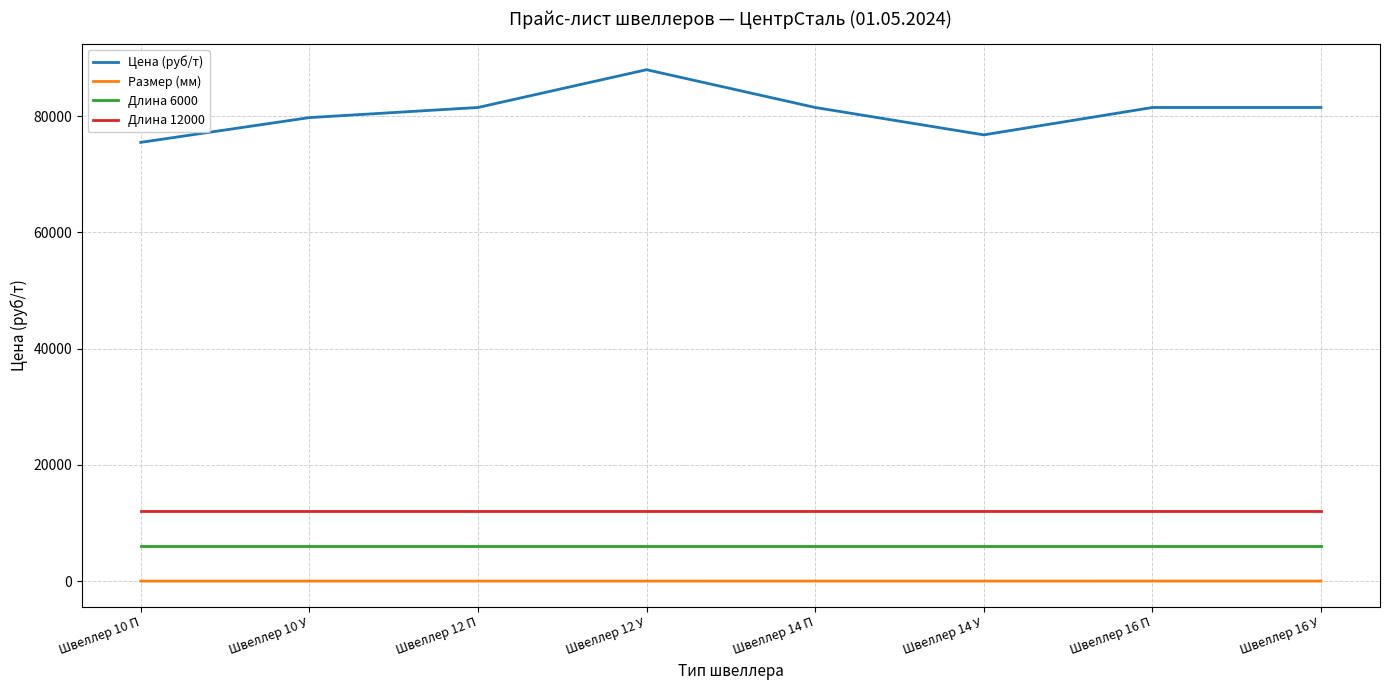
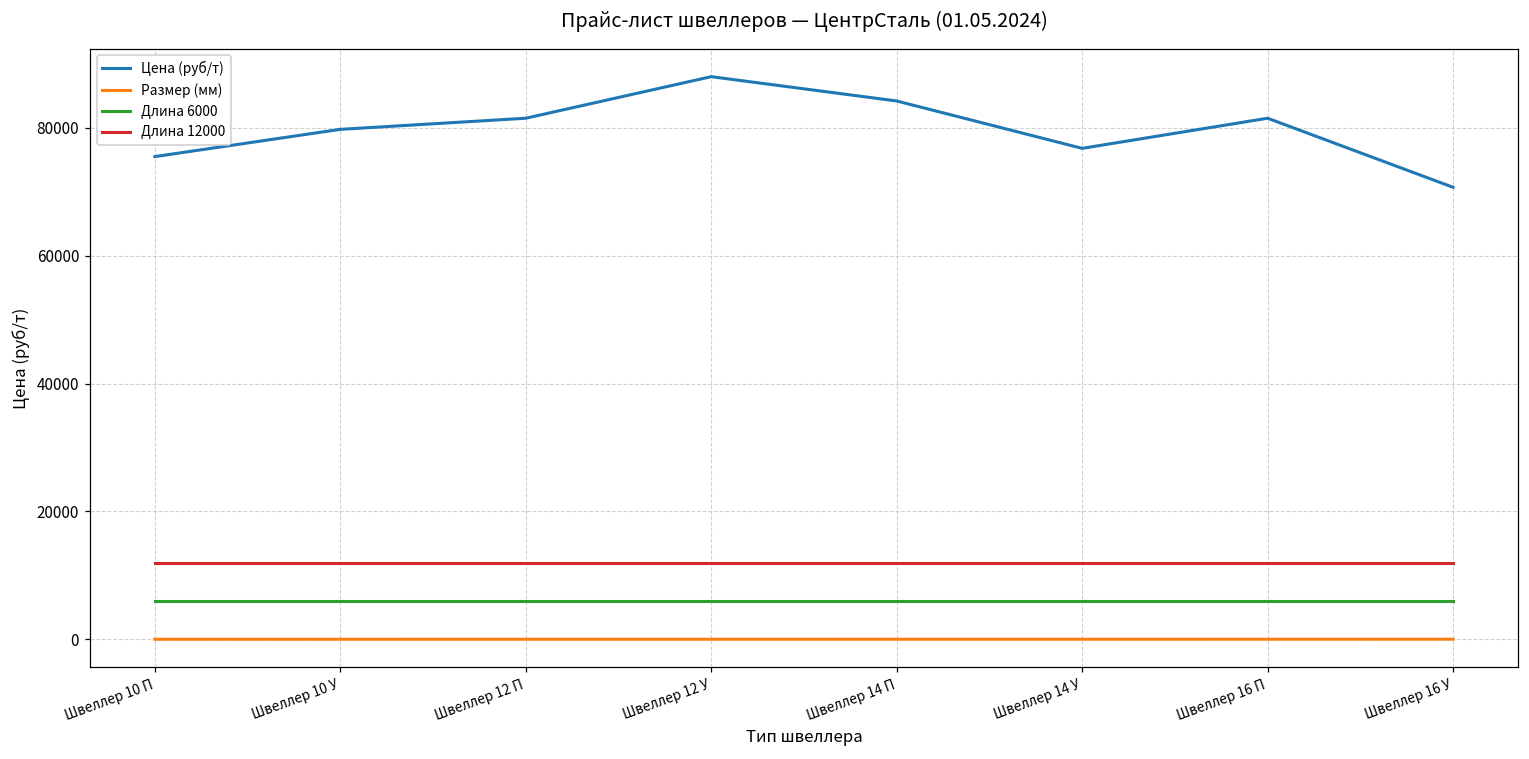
Цена (руб/т), Швеллер 14 П: 82000 -> 84000
Цена (руб/т), Швеллер 16 У: 82000 -> 71000
